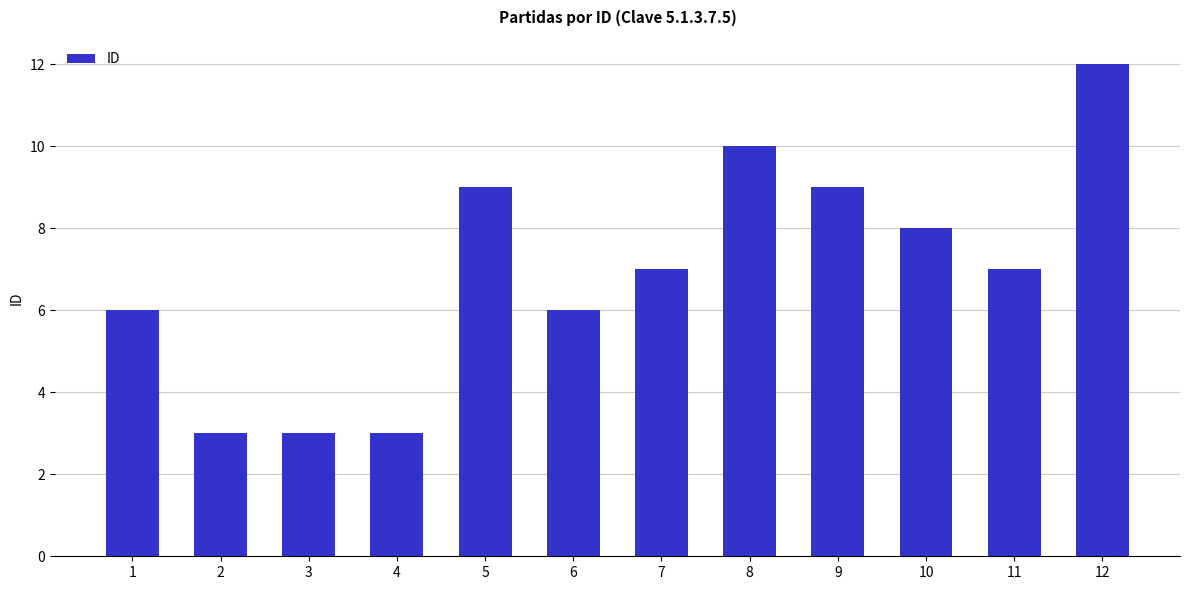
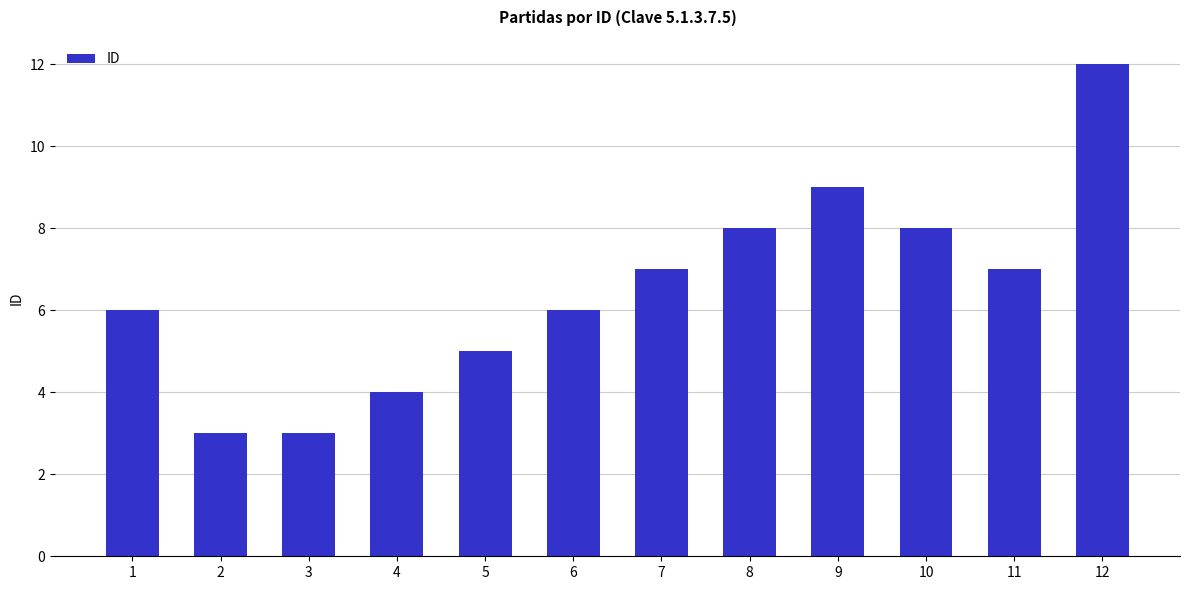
4: 3 -> 4
5: 9 -> 5
8: 10 -> 8
